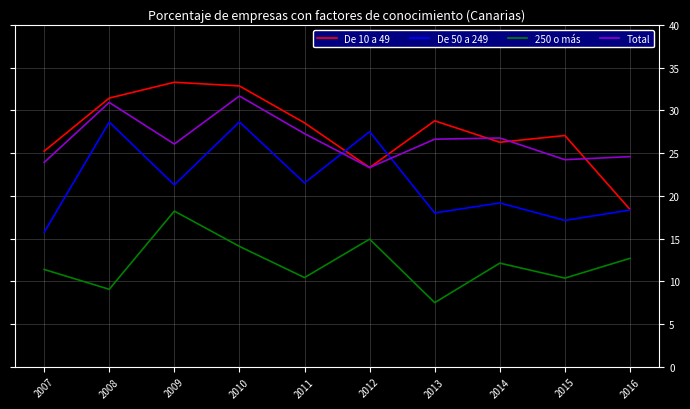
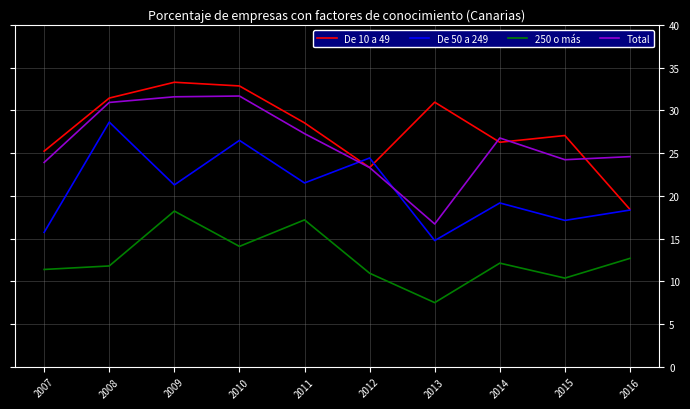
250 o más, 2008: 9 -> 12
Total, 2009: 26 -> 32
De 50 a 249, 2010: 29 -> 26
250 o más, 2011: 10 -> 17
De 50 a 249, 2012: 28 -> 24
250 o más, 2012: 15 -> 11
De 10 a 49, 2013: 29 -> 31
De 50 a 249, 2013: 18 -> 15
Total, 2013: 27 -> 17
